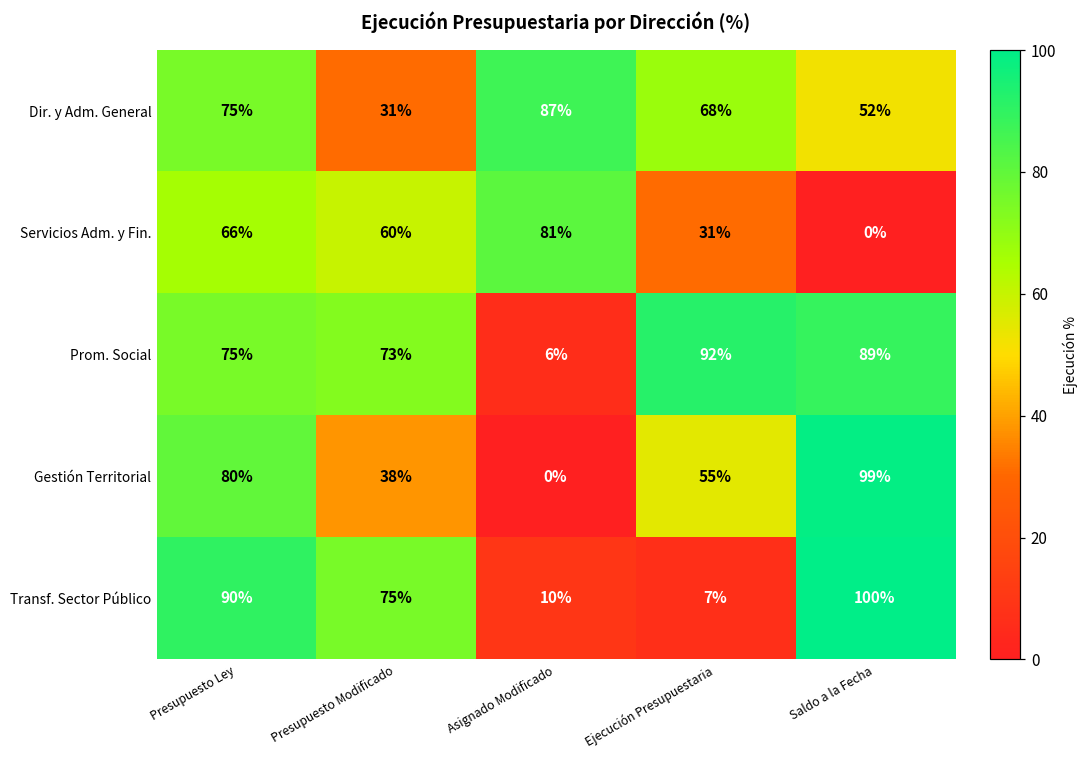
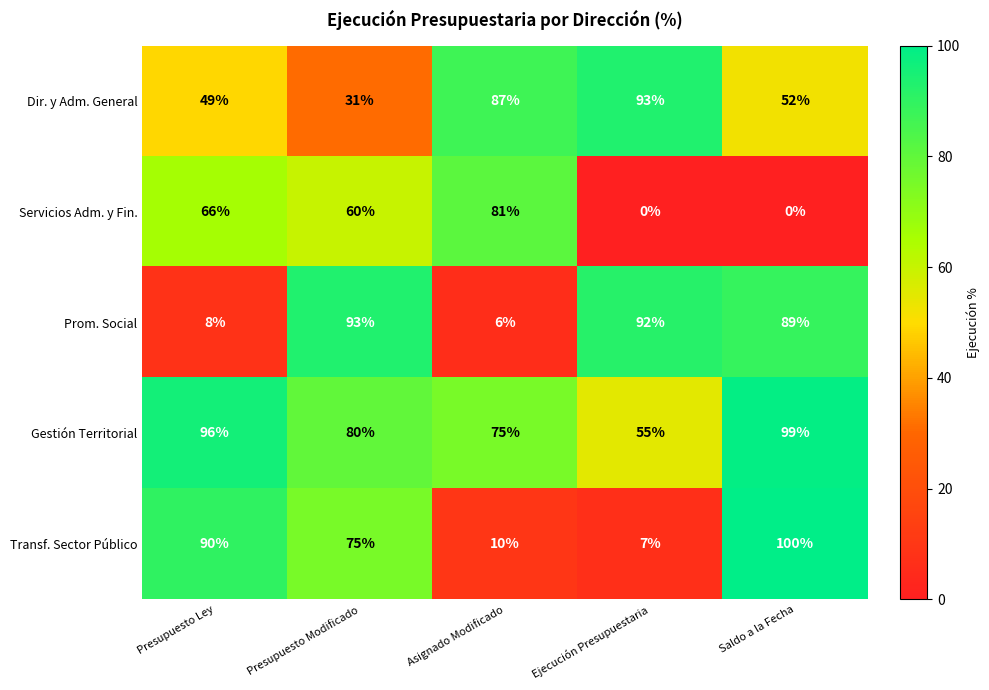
Dir. y Adm. General, Presupuesto Ley: 75% -> 49%
Dir. y Adm. General, Ejecución Presupuestaria: 68% -> 93%
Servicios Adm. y Fin., Ejecución Presupuestaria: 31% -> 0%
Prom. Social, Presupuesto Ley: 75% -> 8%
Prom. Social, Presupuesto Modificado: 73% -> 93%
Gestión Territorial, Presupuesto Ley: 80% -> 96%
Gestión Territorial, Presupuesto Modificado: 38% -> 80%
Gestión Territorial, Asignado Modificado: 0% -> 75%
